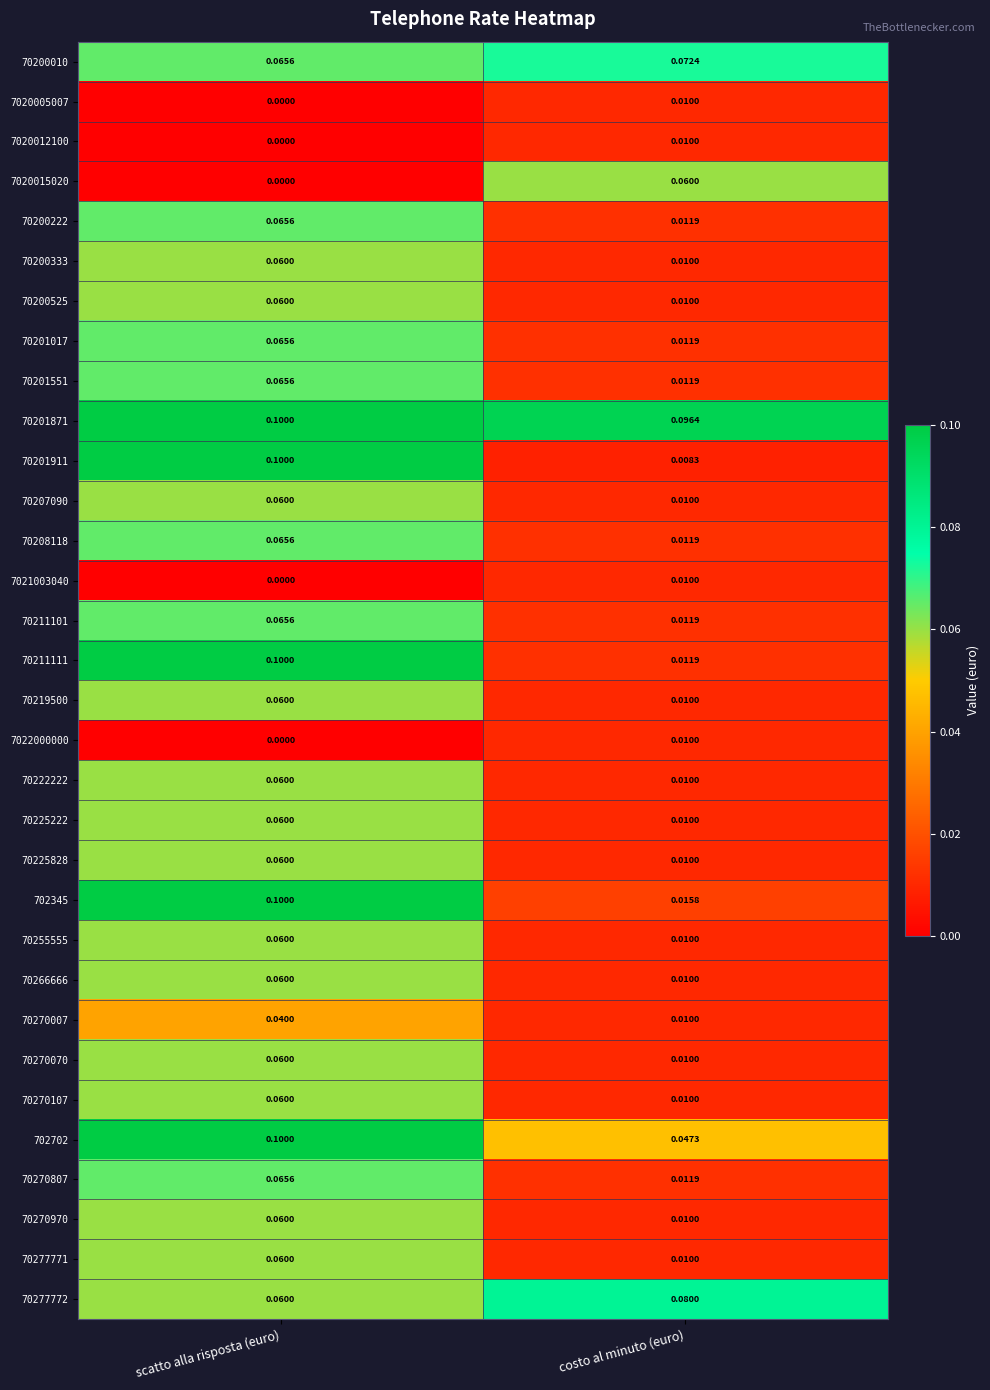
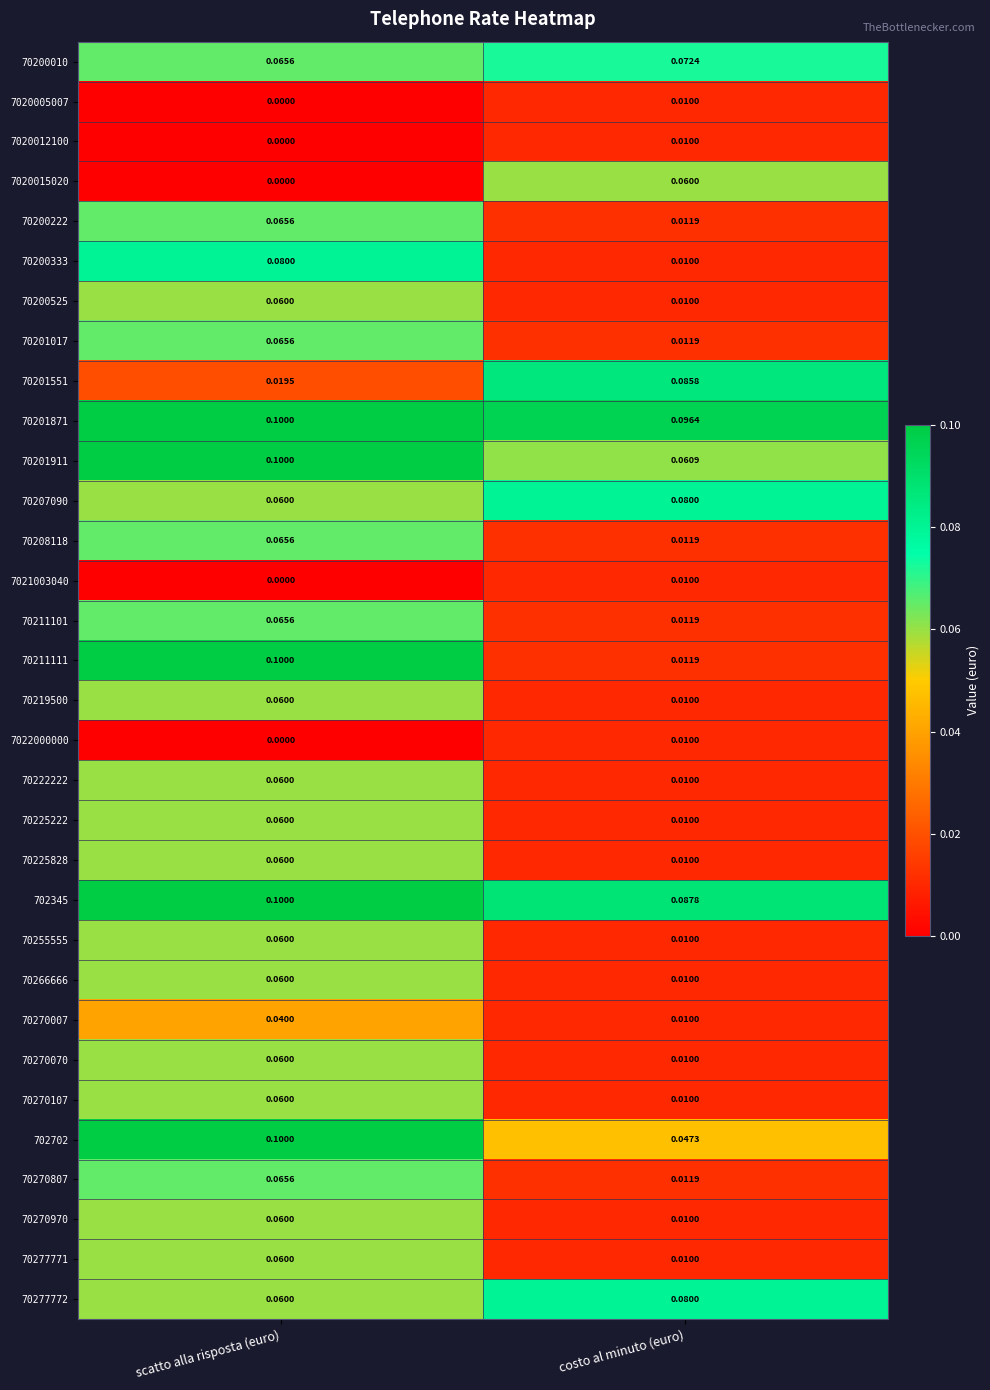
70200333, scatto alla risposta (euro): 0.0600 -> 0.0800
70201551, scatto alla risposta (euro): 0.0656 -> 0.0195
70201551, costo al minuto (euro): 0.0119 -> 0.0858
70201911, costo al minuto (euro): 0.0083 -> 0.0609
70207090, costo al minuto (euro): 0.0100 -> 0.0800
702345, costo al minuto (euro): 0.0158 -> 0.0878
